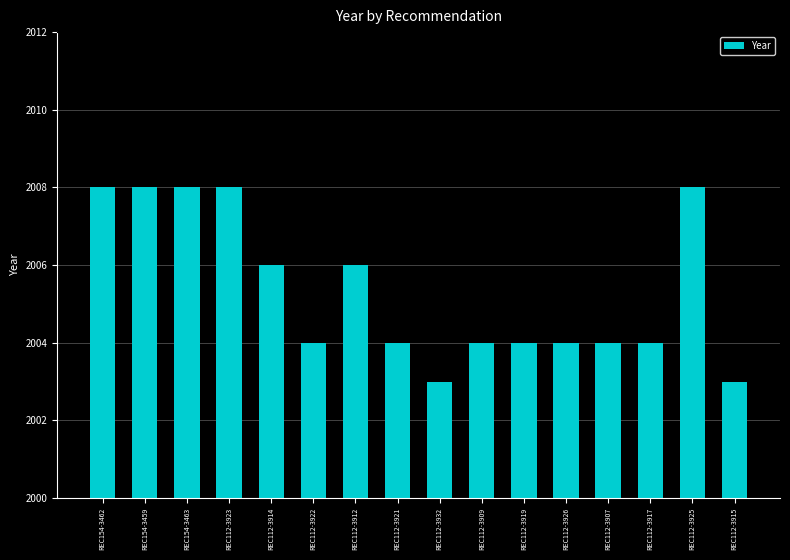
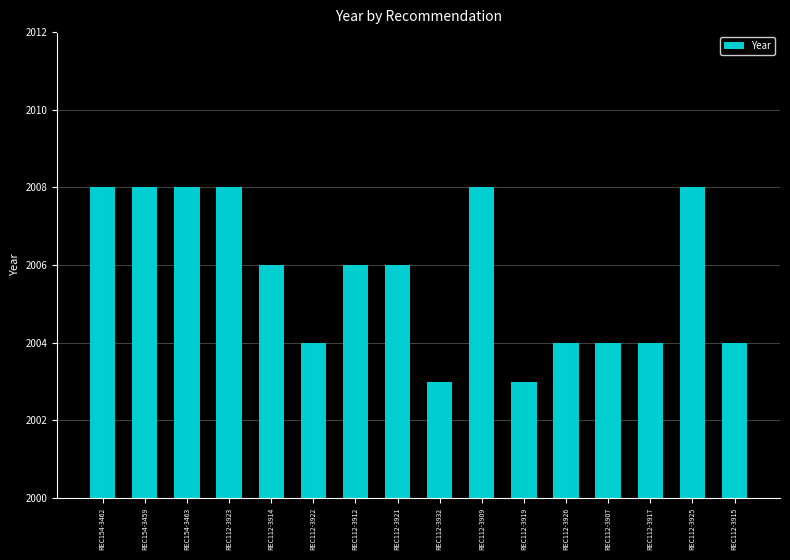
REC112-3921: 2004 -> 2006
REC112-3909: 2004 -> 2008
REC112-3919: 2004 -> 2003
REC112-3915: 2003 -> 2004
